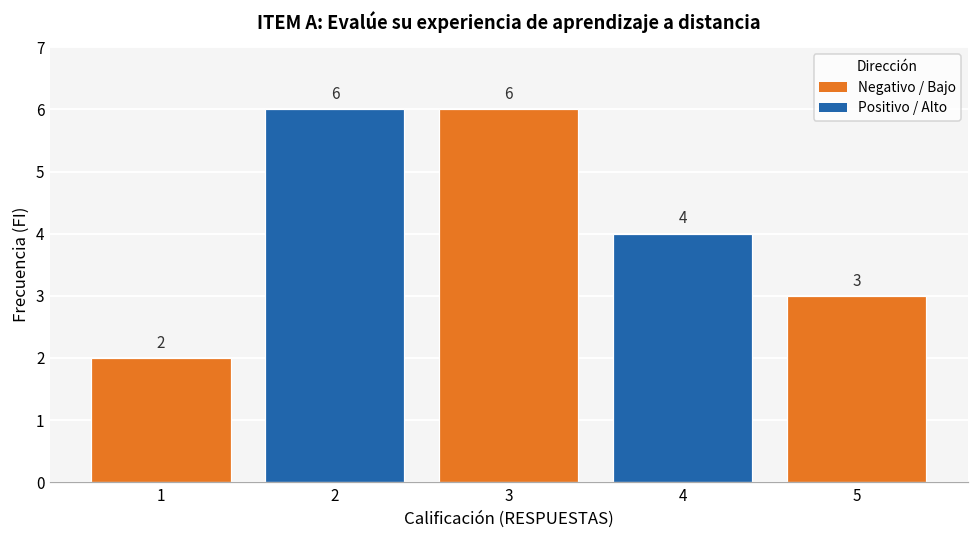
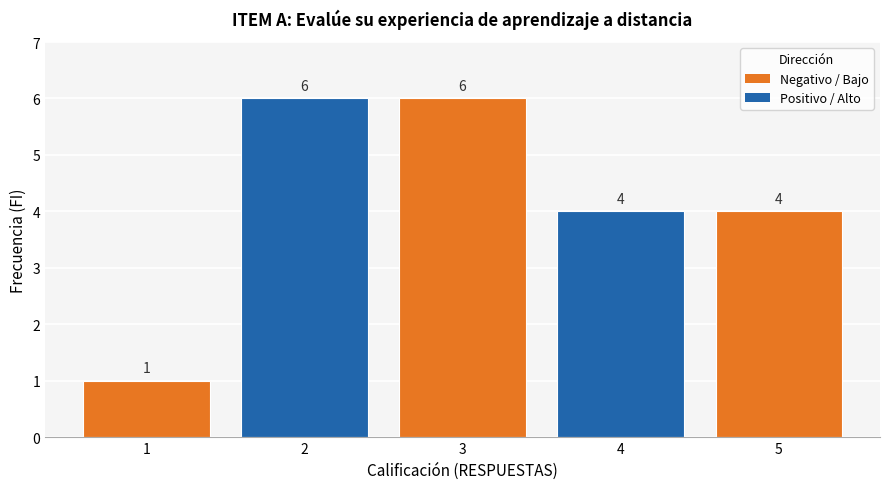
1: 2 -> 1
5: 3 -> 4
